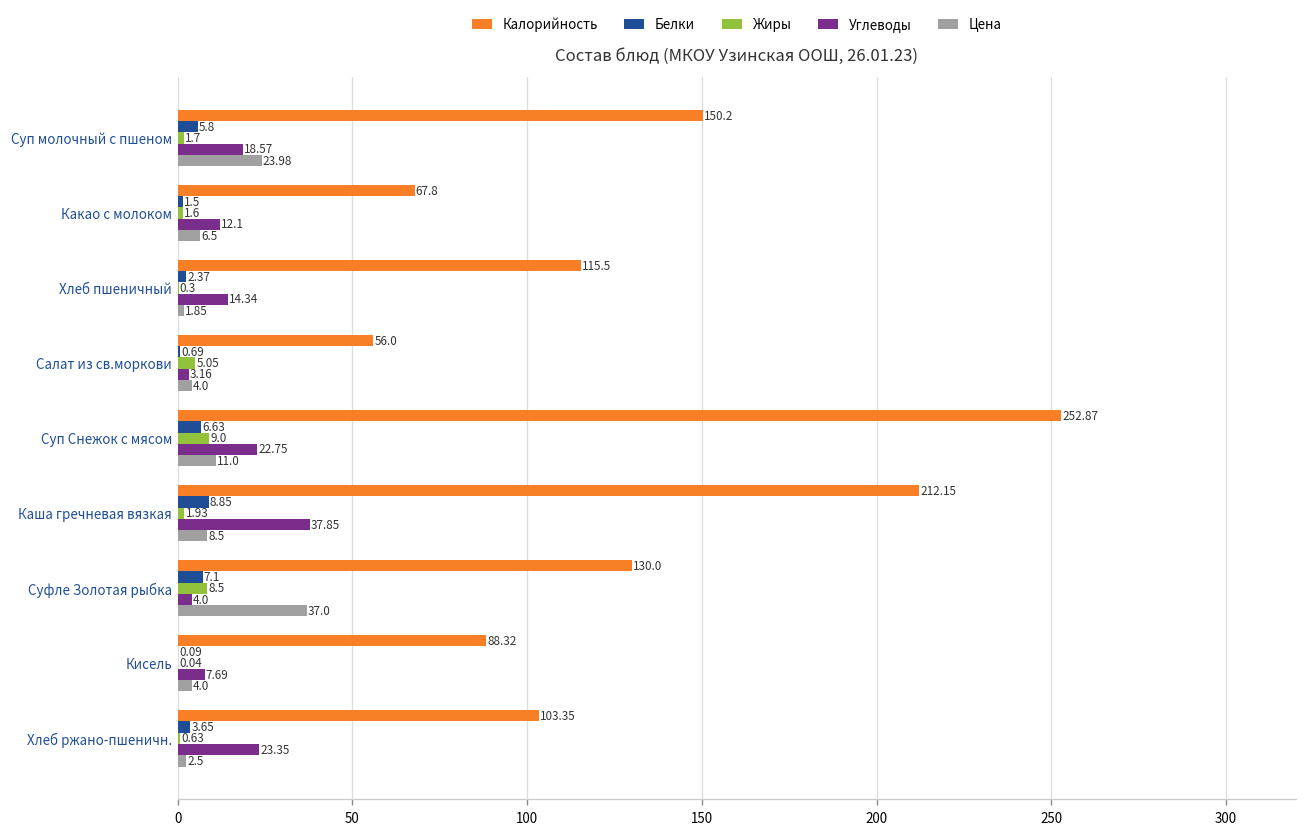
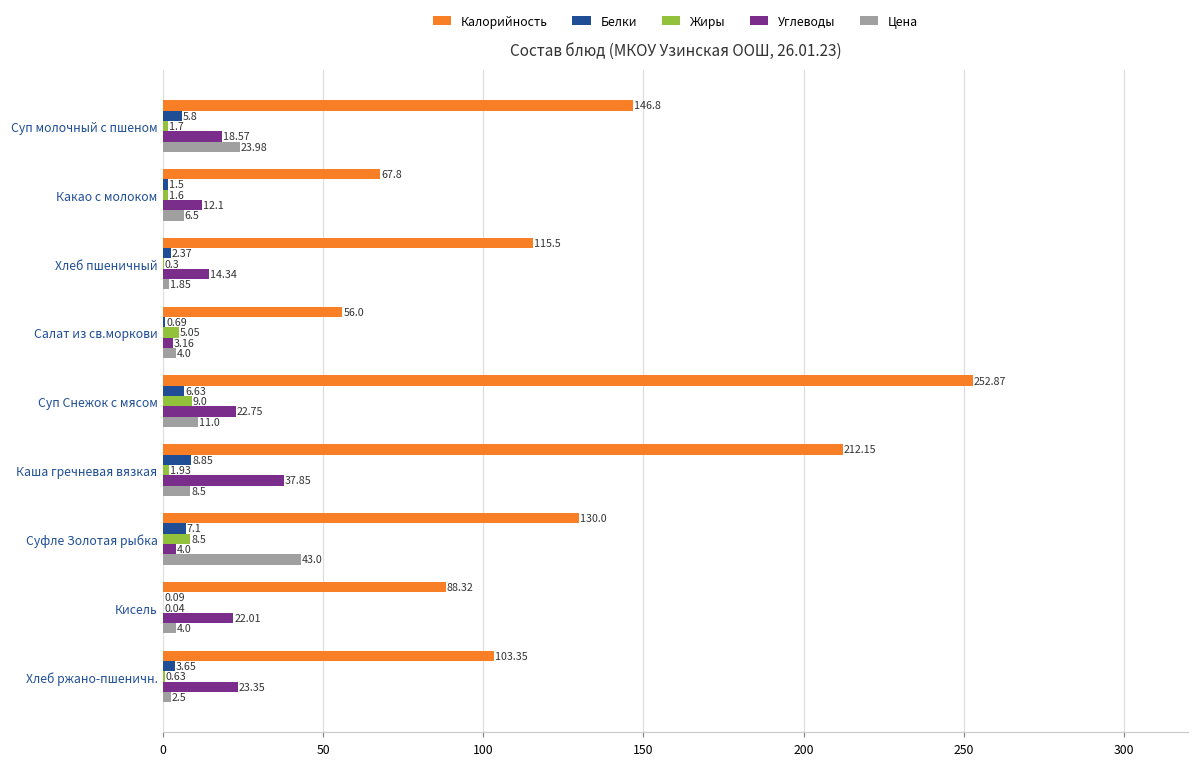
Калорийность, Суп молочный с пшеном: 150.2 -> 146.8
Цена, Суфле Золотая рыбка: 37.0 -> 43.0
Углеводы, Кисель: 7.69 -> 22.01
